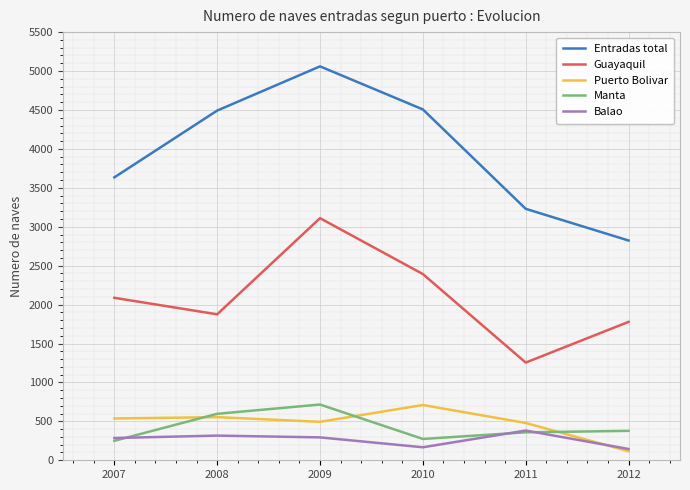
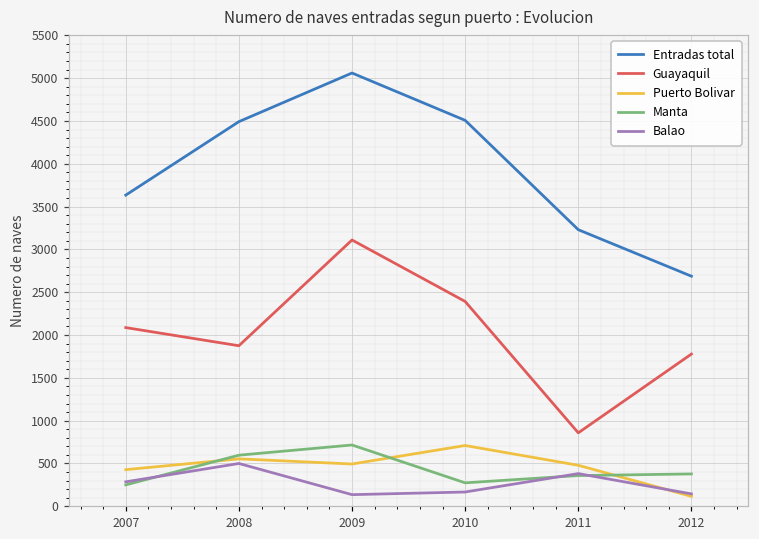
Puerto Bolivar, 2007: 500 -> 400
Balao, 2008: 300 -> 500
Balao, 2009: 300 -> 100
Guayaquil, 2011: 1300 -> 900
Entradas total, 2012: 2800 -> 2700
